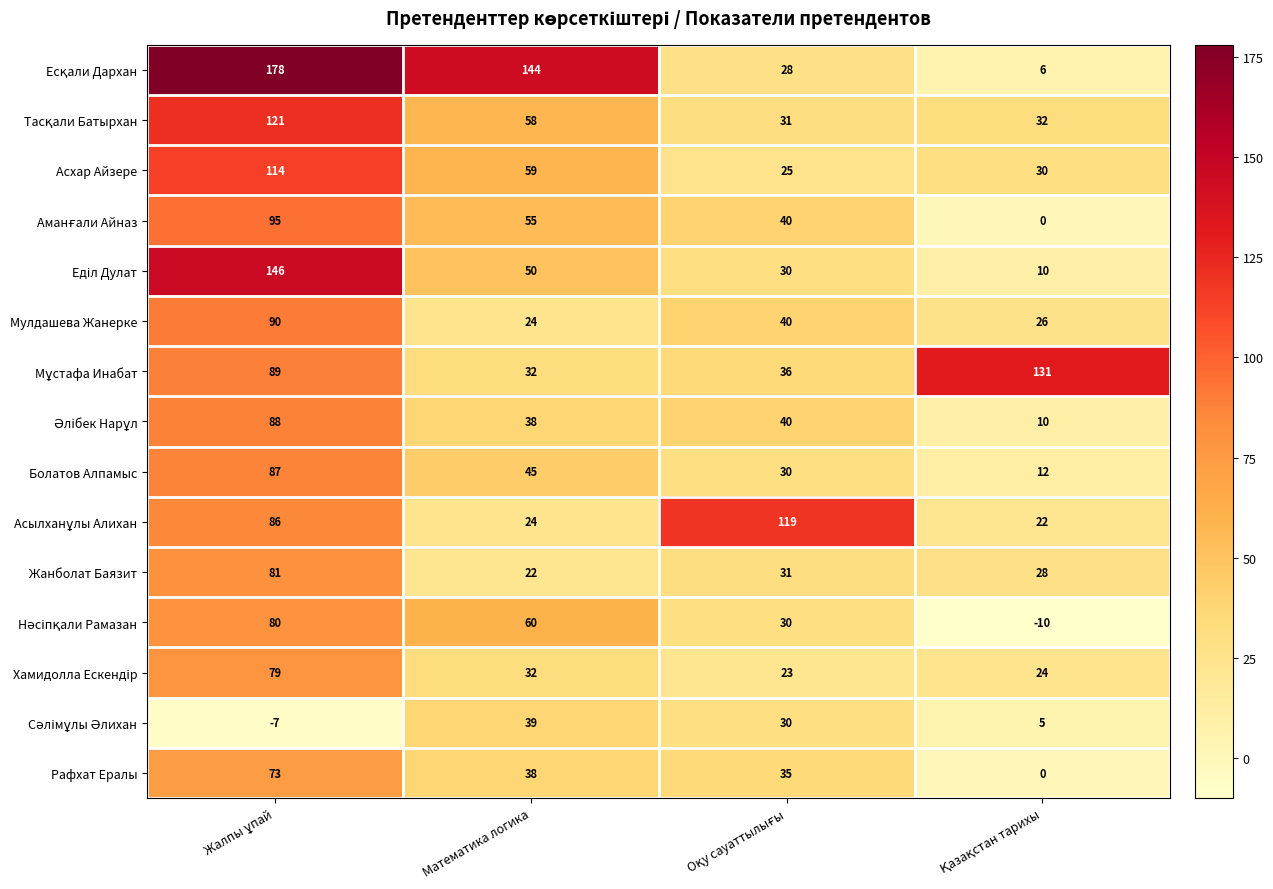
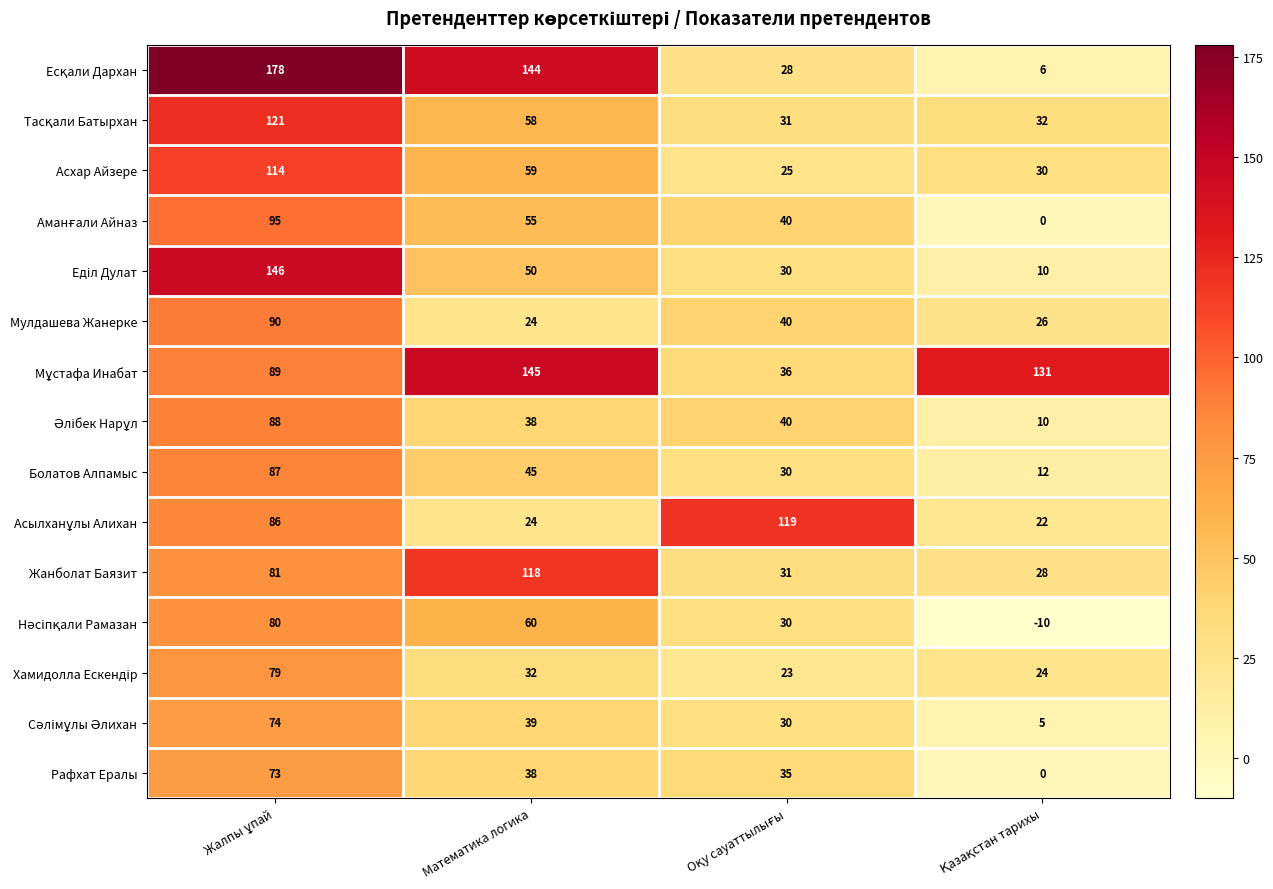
Мұстафа Инабат, Математика логика: 32 -> 145
Жанболат Баязит, Математика логика: 22 -> 118
Сәлімұлы Әлихан, Жалпы ұпай: -7 -> 74
